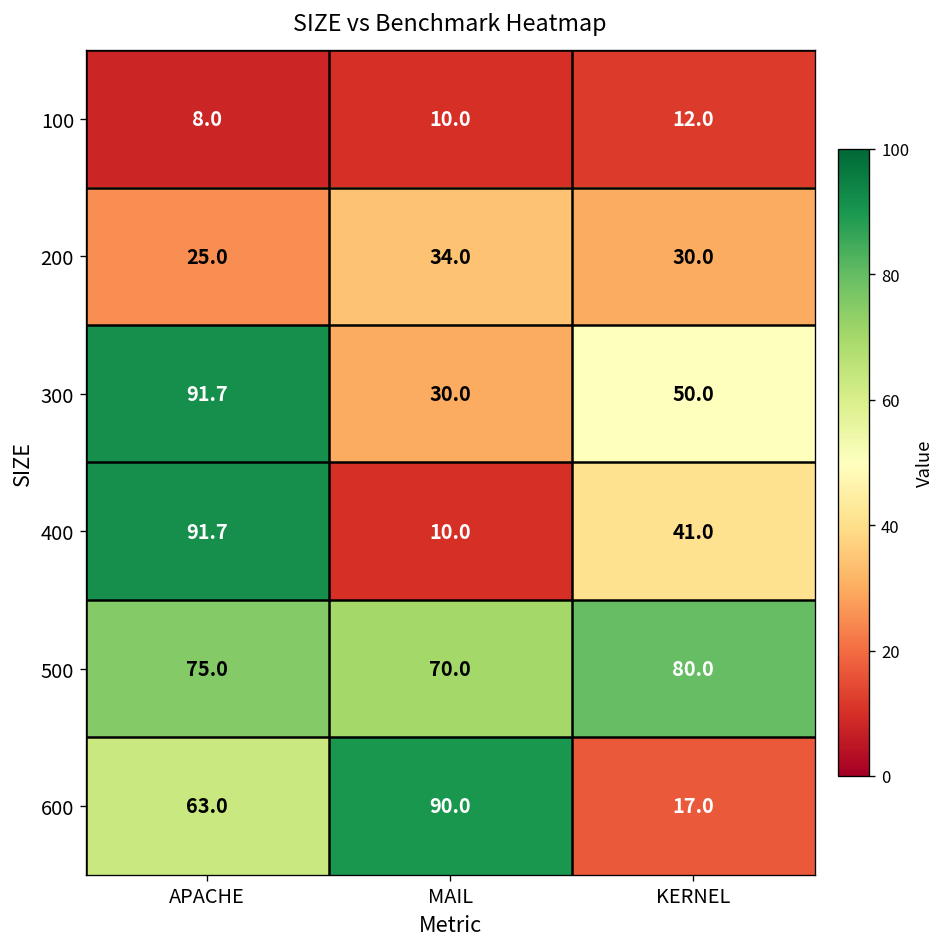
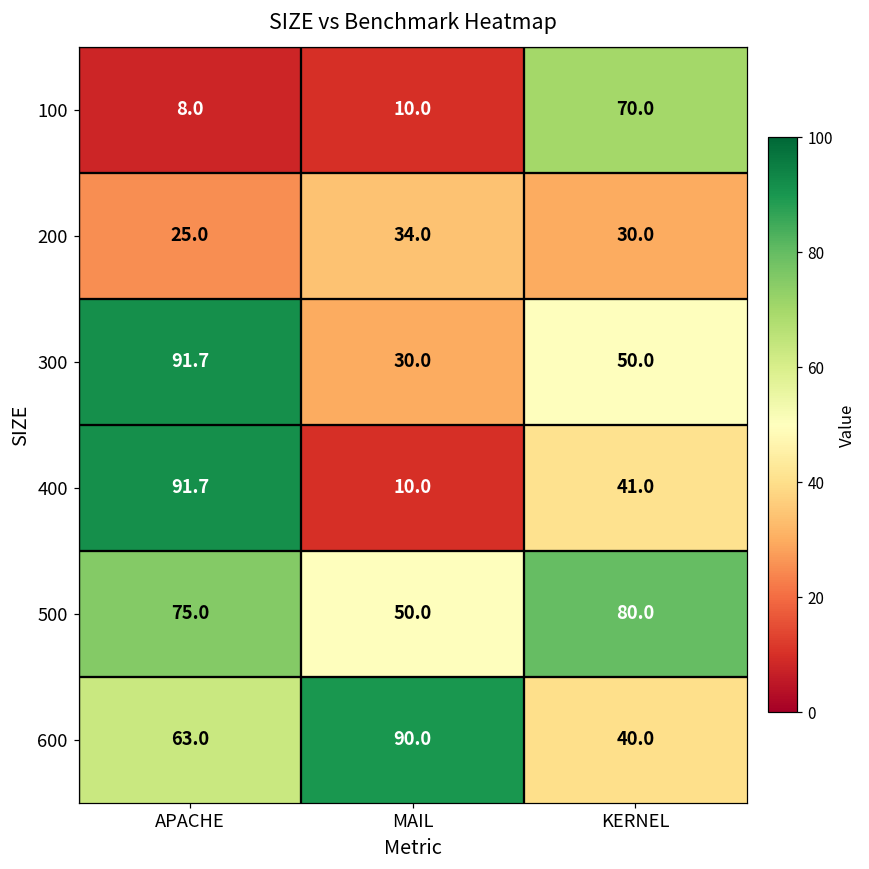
100, KERNEL: 12.0 -> 70.0
500, MAIL: 70.0 -> 50.0
600, KERNEL: 17.0 -> 40.0
